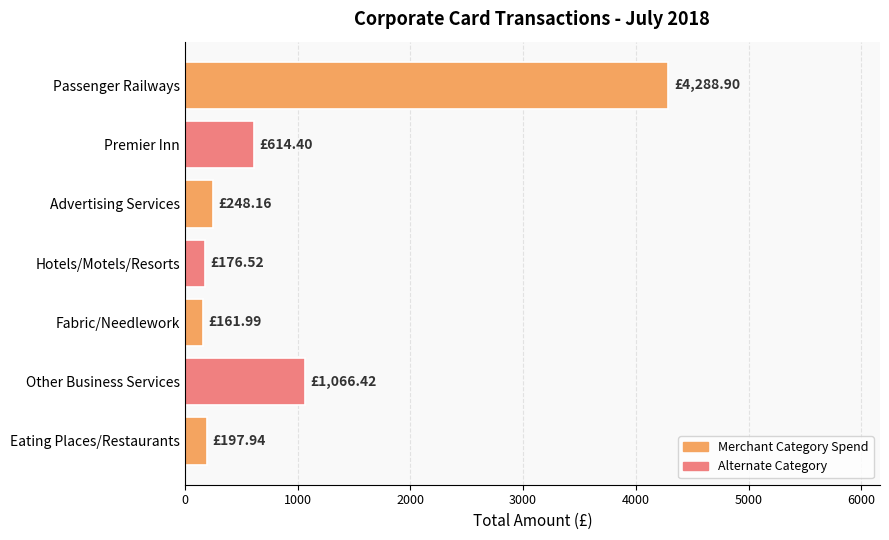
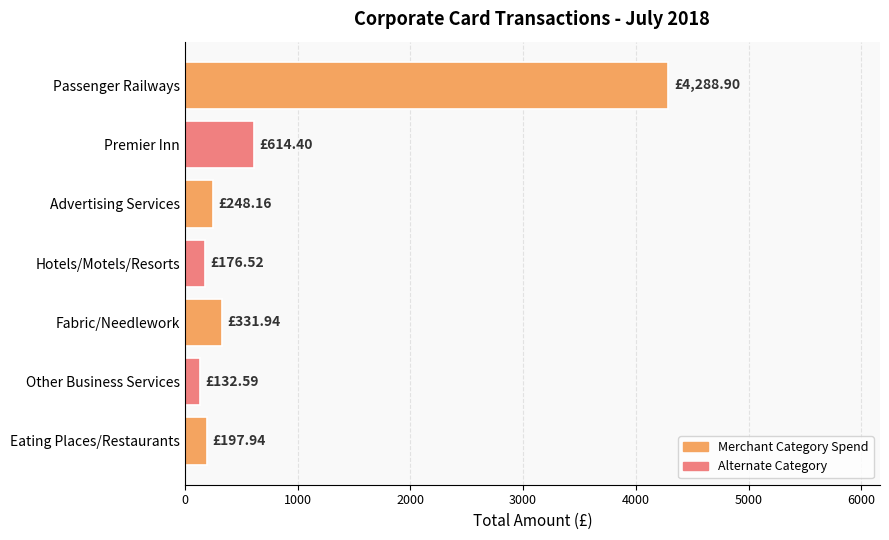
Fabric/Needlework: £161.99 -> £331.94
Other Business Services: £1,066.42 -> £132.59
